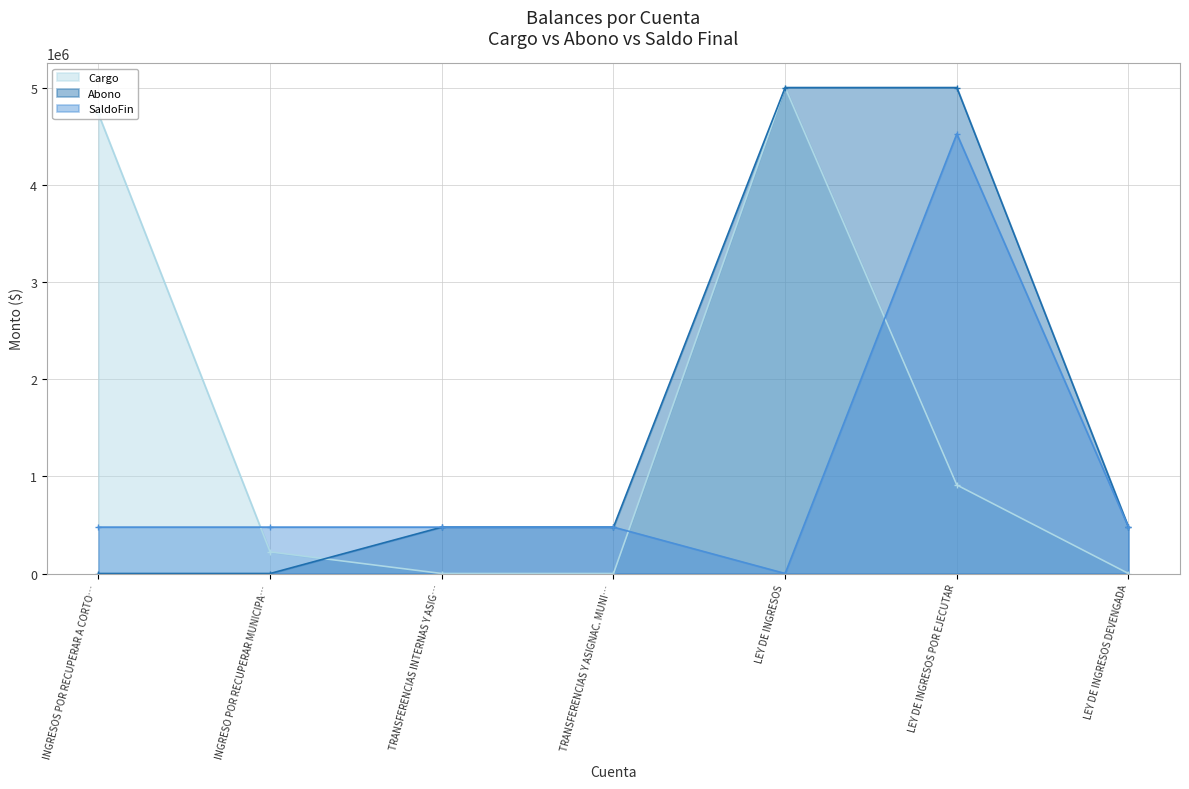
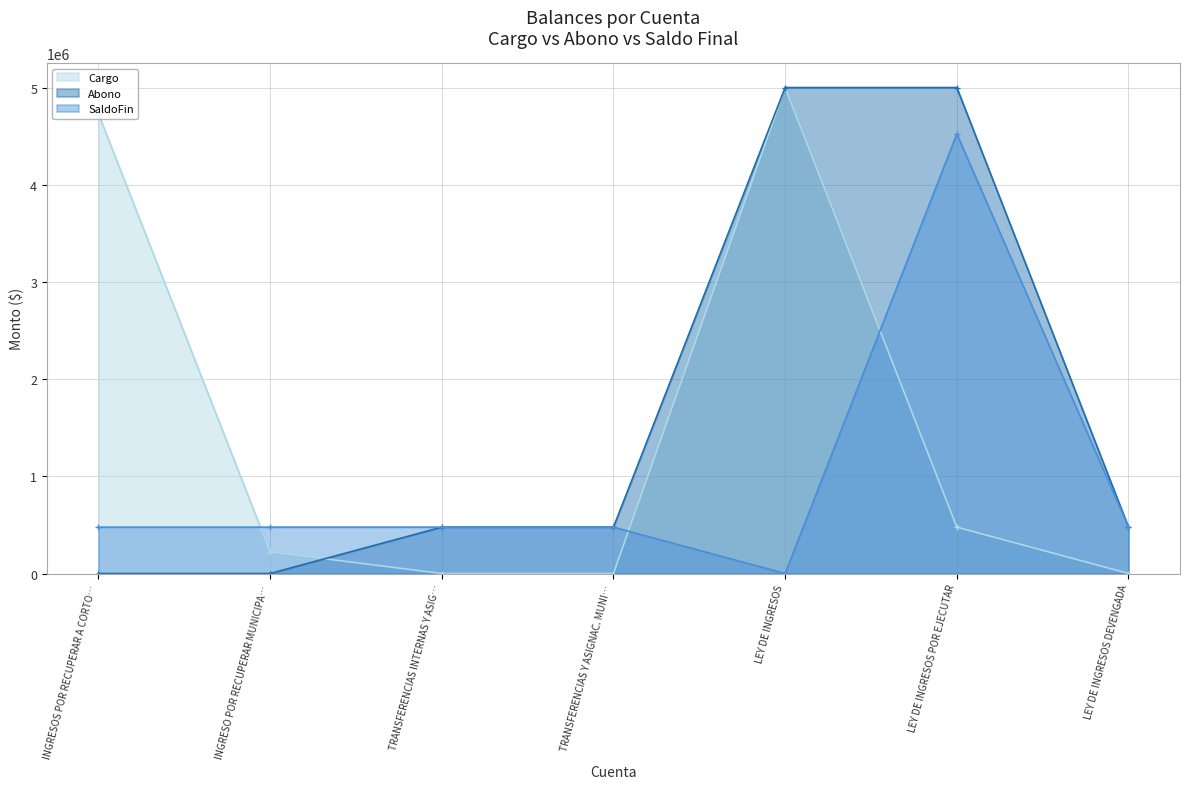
Cargo, LEY DE INGRESOS POR EJECUTAR: 900000 -> 500000
